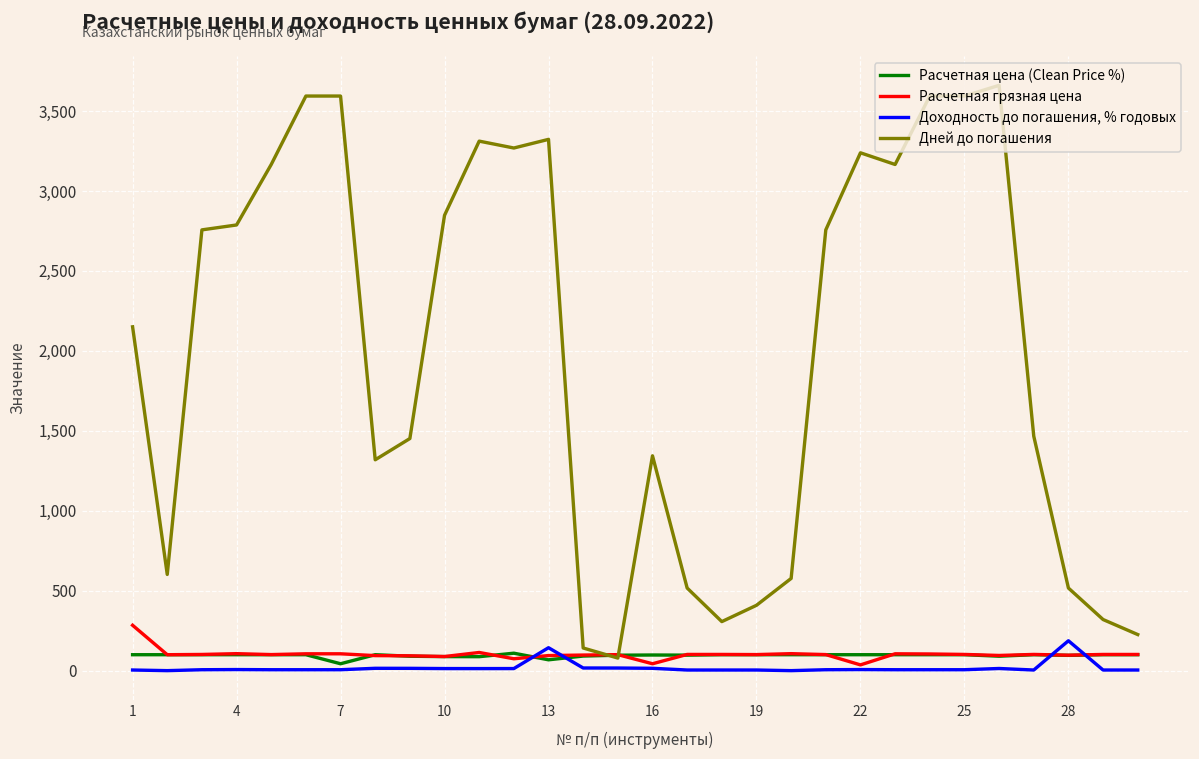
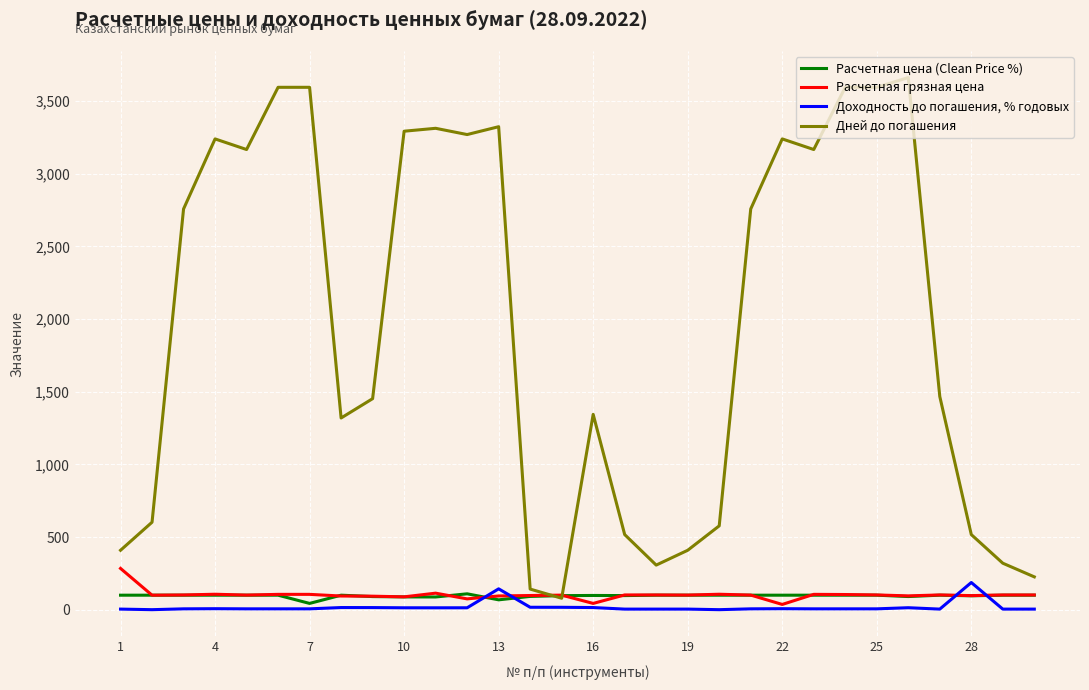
Дней до погашения, 1: 2,150 -> 410
Дней до погашения, 4: 2,790 -> 3,240
Дней до погашения, 10: 2,850 -> 3,290
